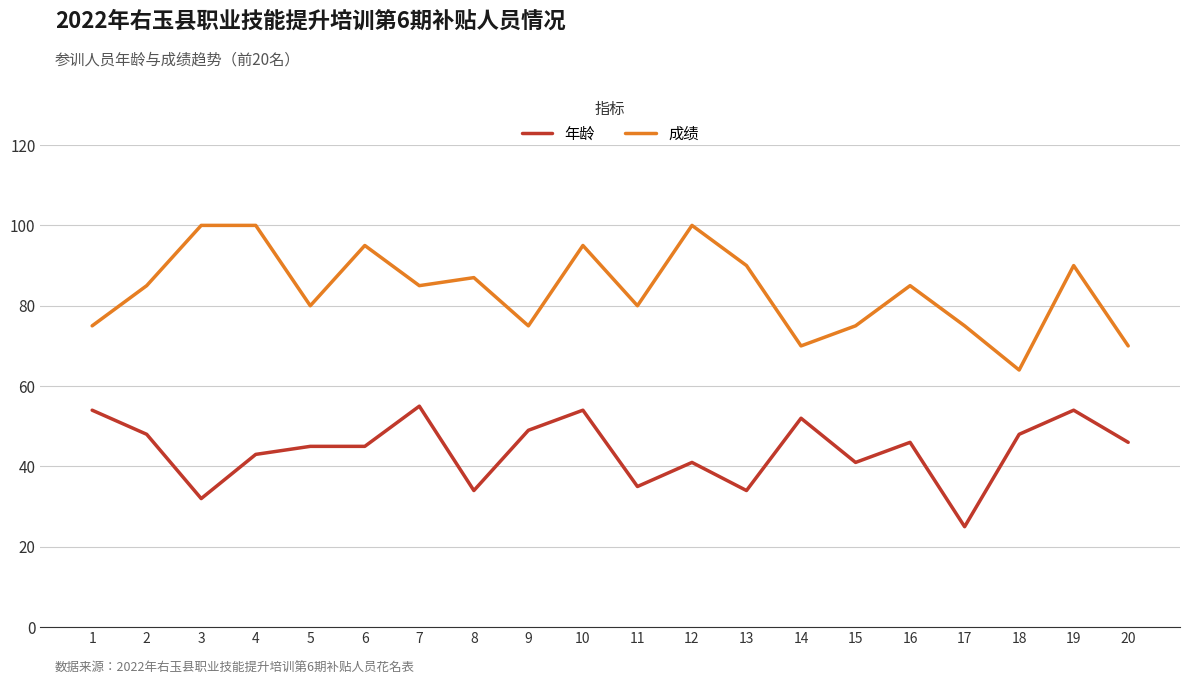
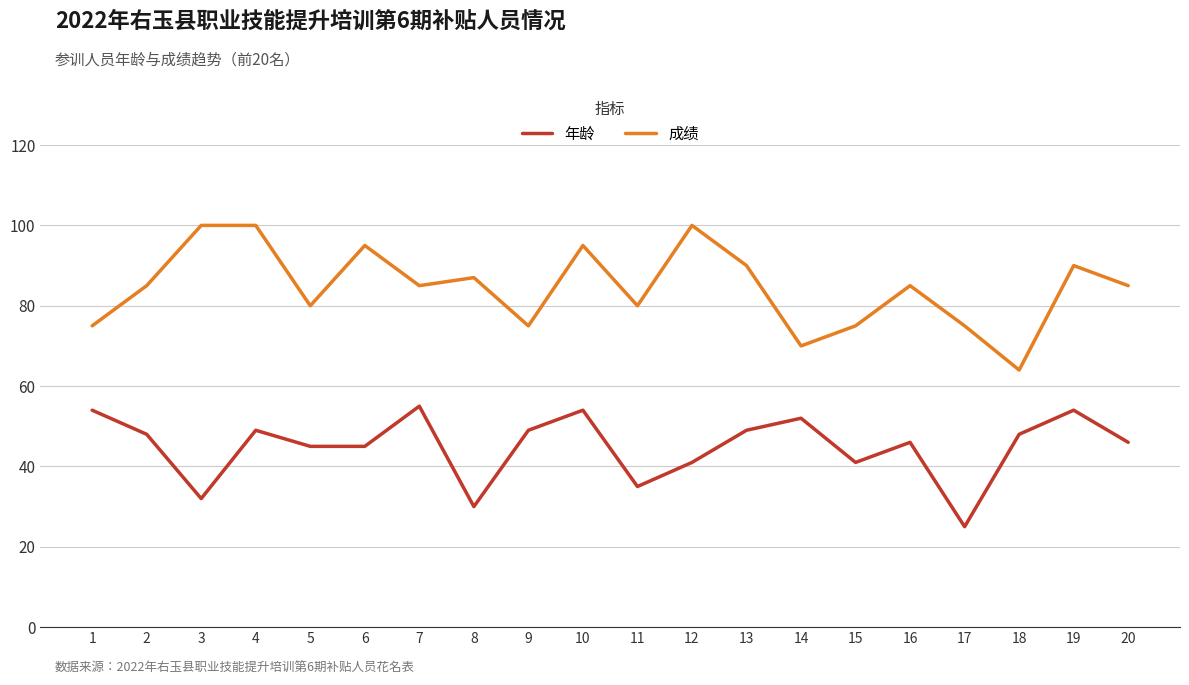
年龄, 4: 43 -> 49
年龄, 8: 34 -> 30
年龄, 13: 34 -> 49
成绩, 20: 70 -> 85
